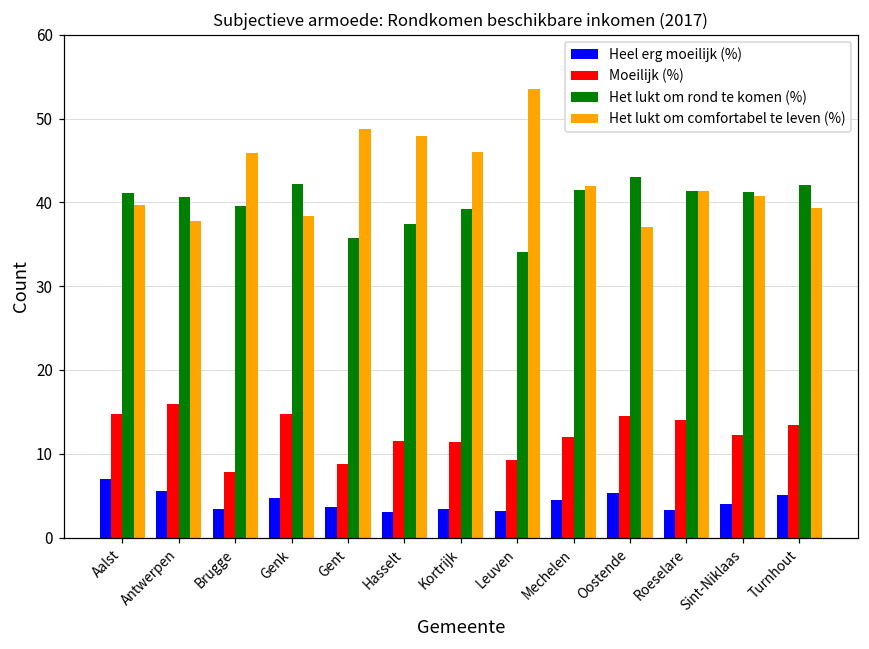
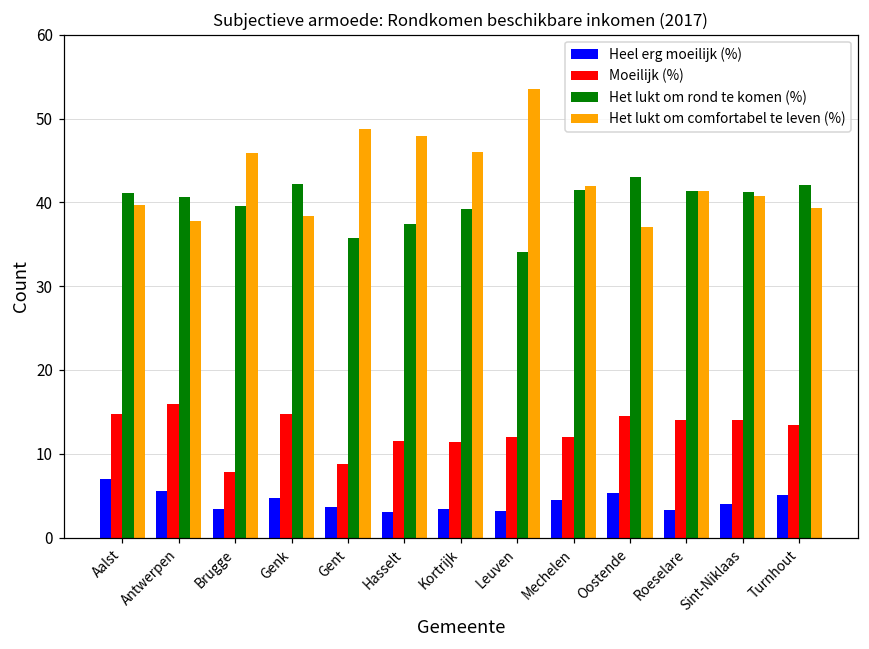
Moeilijk (%), Leuven: 9 -> 12
Moeilijk (%), Sint-Niklaas: 12 -> 14
